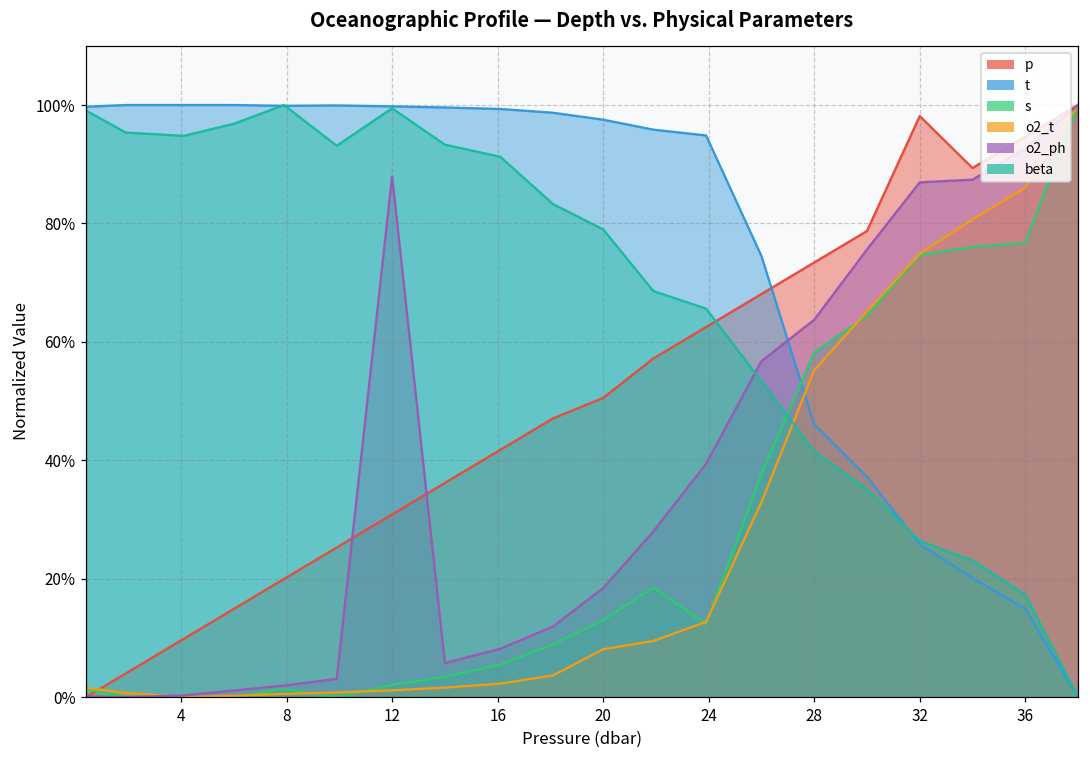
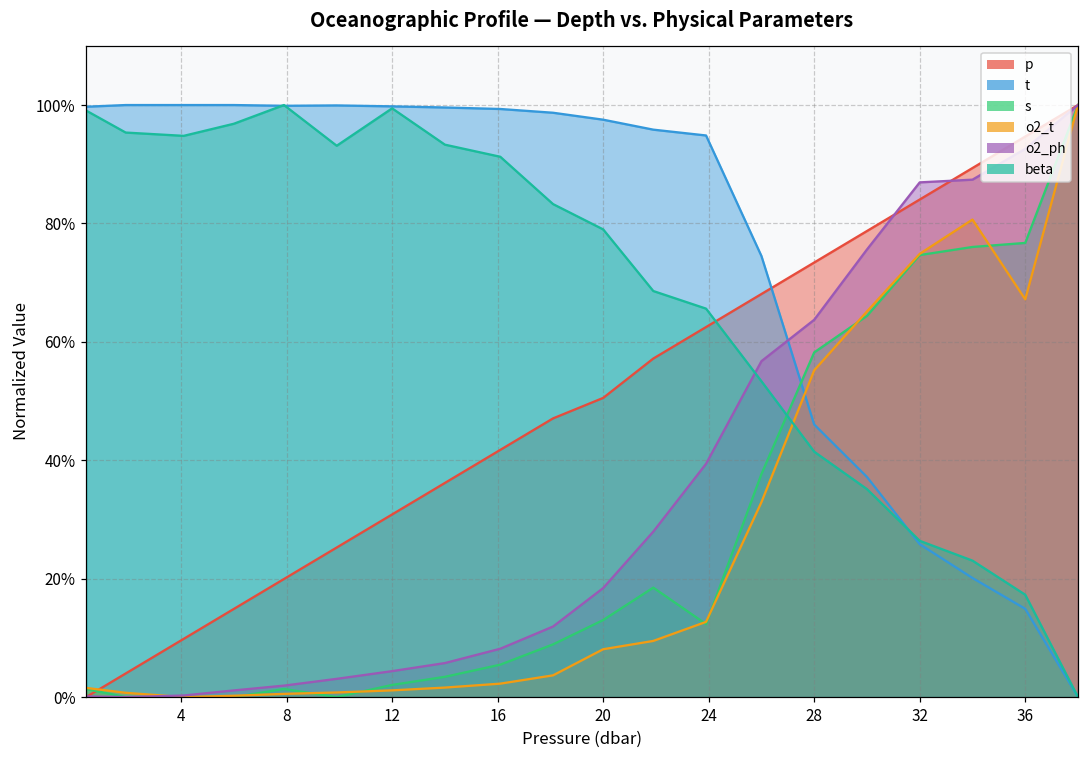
o2_ph, 12: 88% -> 4%
p, 32: 98% -> 84%
o2_t, 36: 86% -> 67%
